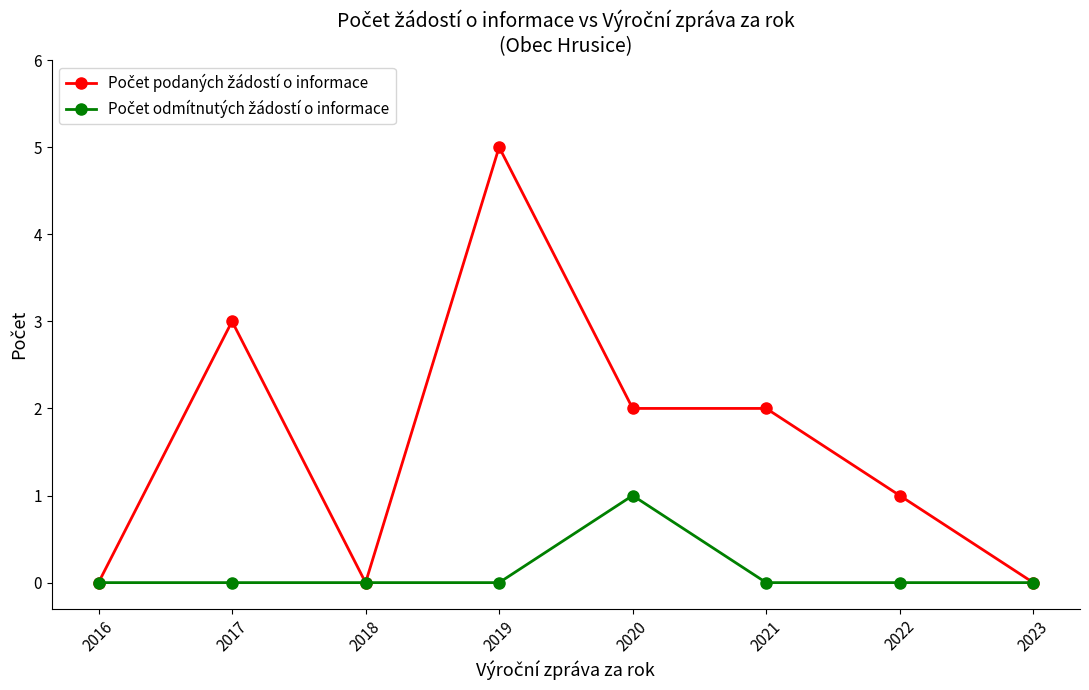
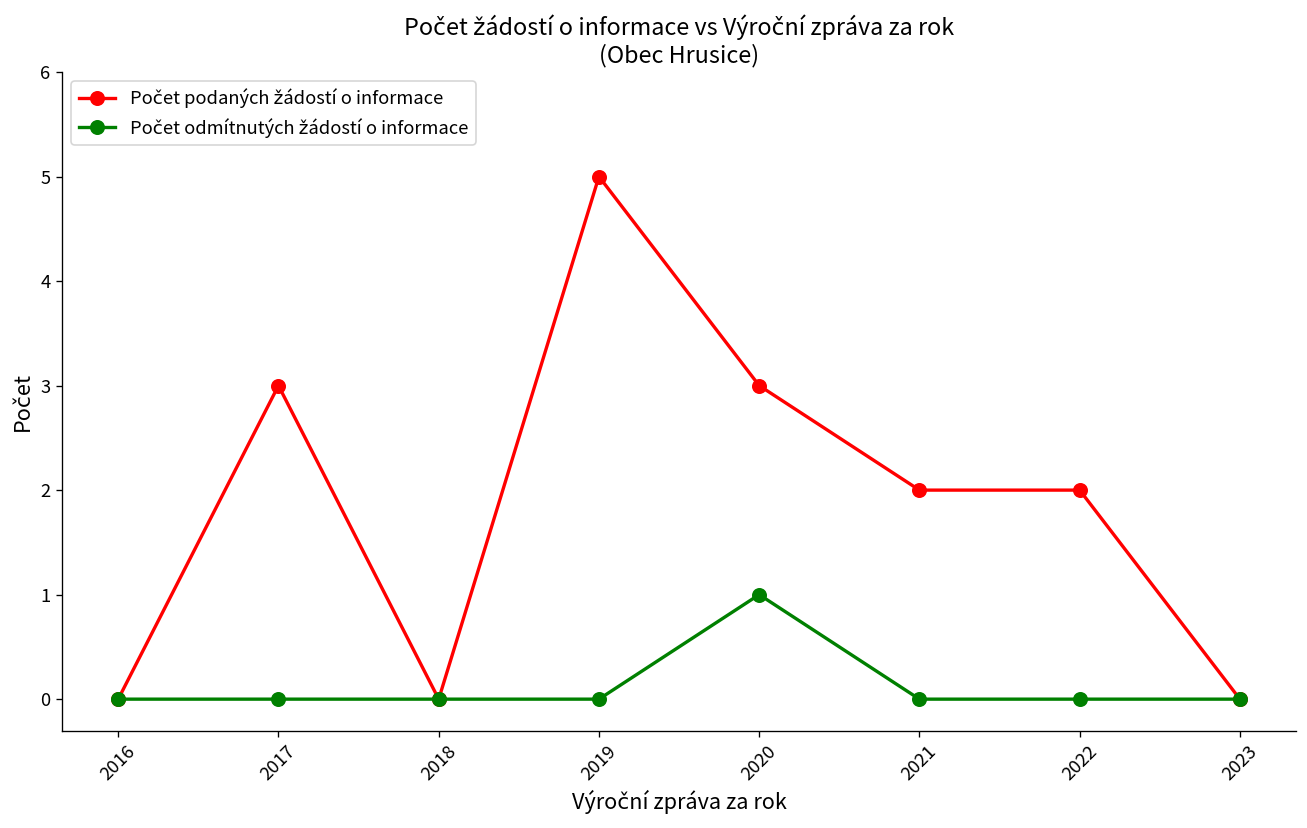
Počet podaných žádostí o informace, 2020: 2 -> 3
Počet podaných žádostí o informace, 2022: 1 -> 2
